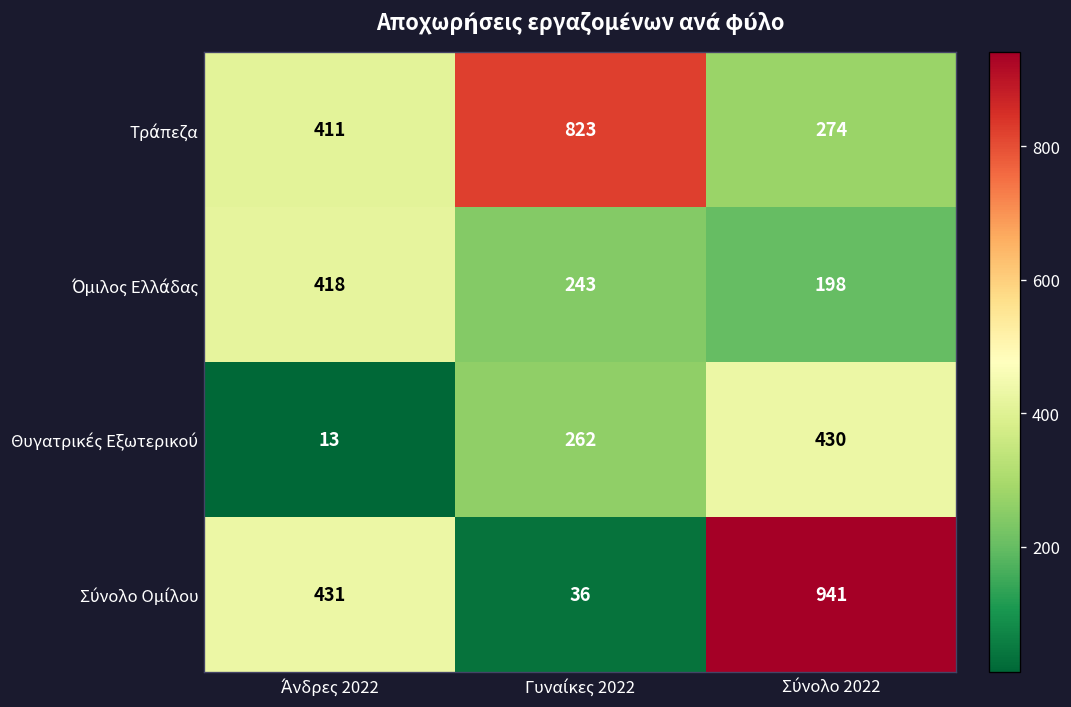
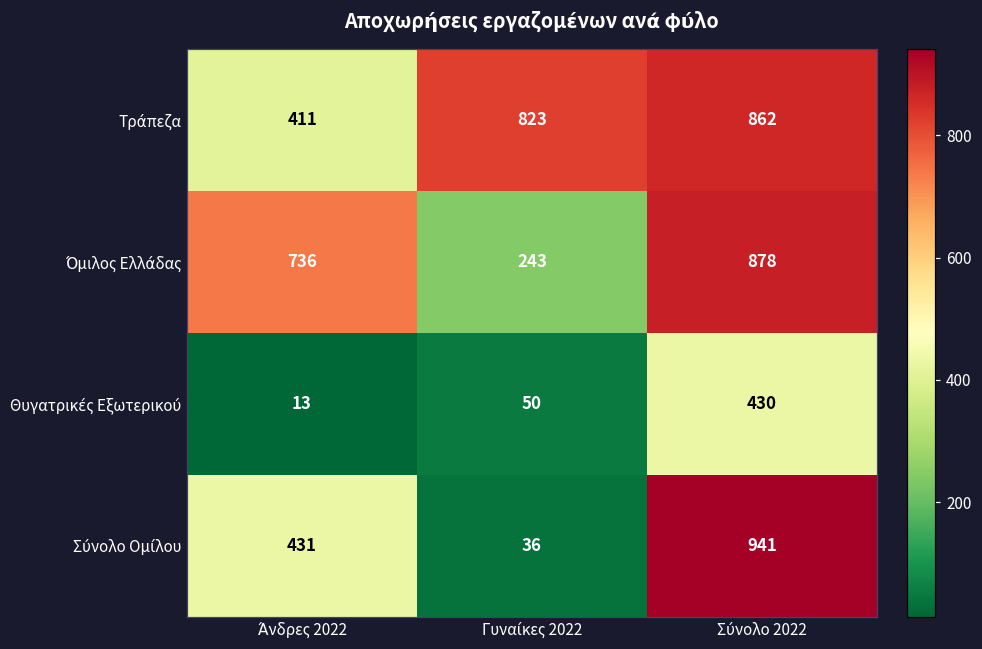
Τράπεζα, Σύνολο 2022: 274 -> 862
Όμιλος Ελλάδας, Άνδρες 2022: 418 -> 736
Όμιλος Ελλάδας, Σύνολο 2022: 198 -> 878
Θυγατρικές Εξωτερικού, Γυναίκες 2022: 262 -> 50
